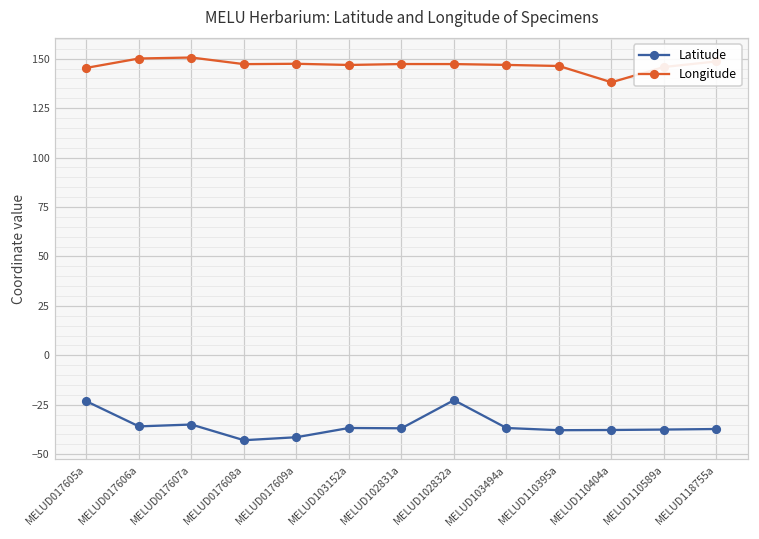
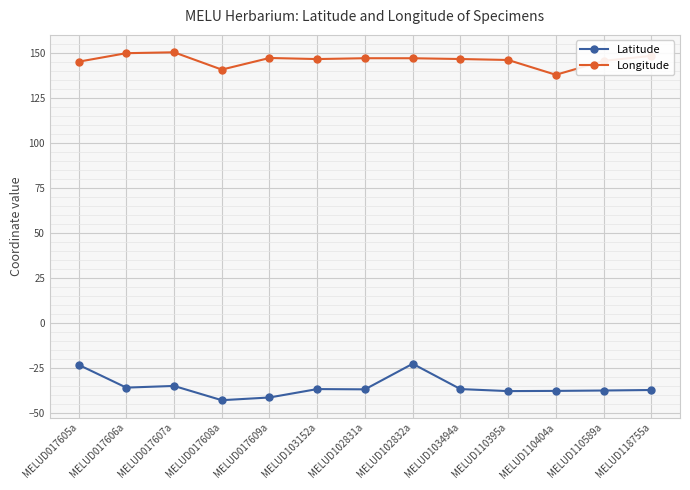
Longitude, MELUD017608a: 147 -> 141
